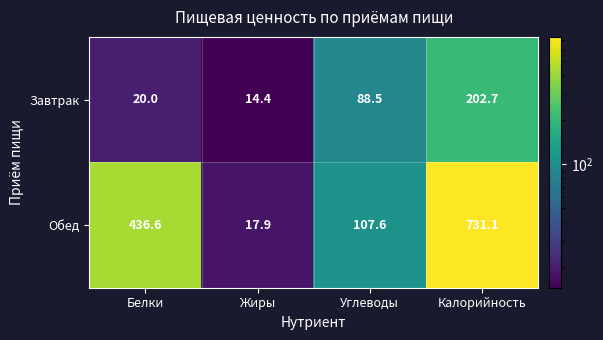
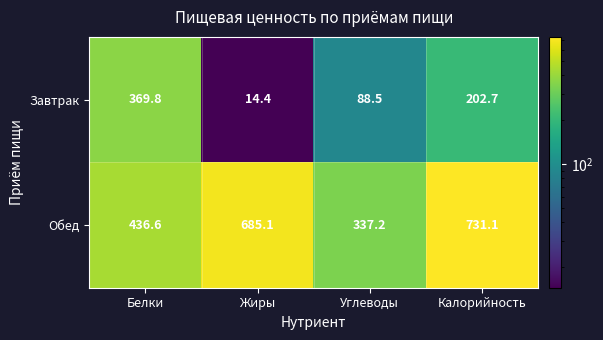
Завтрак, Белки: 20.0 -> 369.8
Обед, Жиры: 17.9 -> 685.1
Обед, Углеводы: 107.6 -> 337.2
